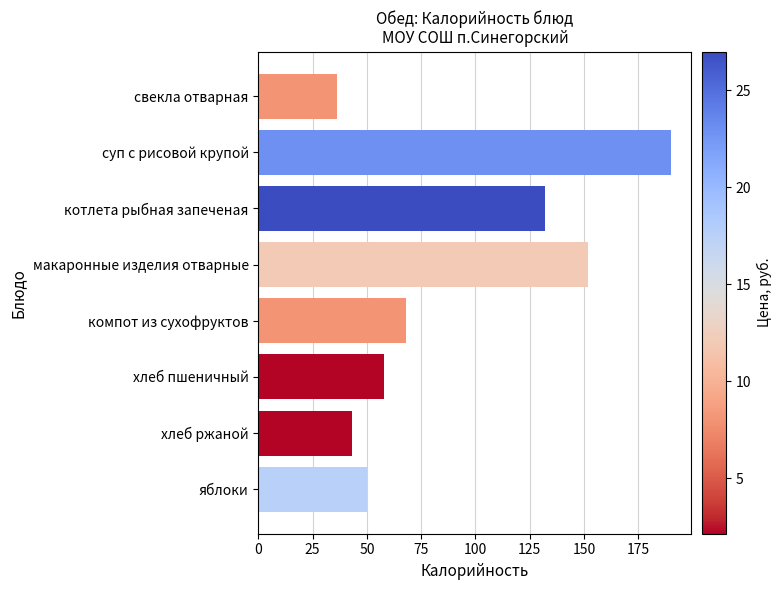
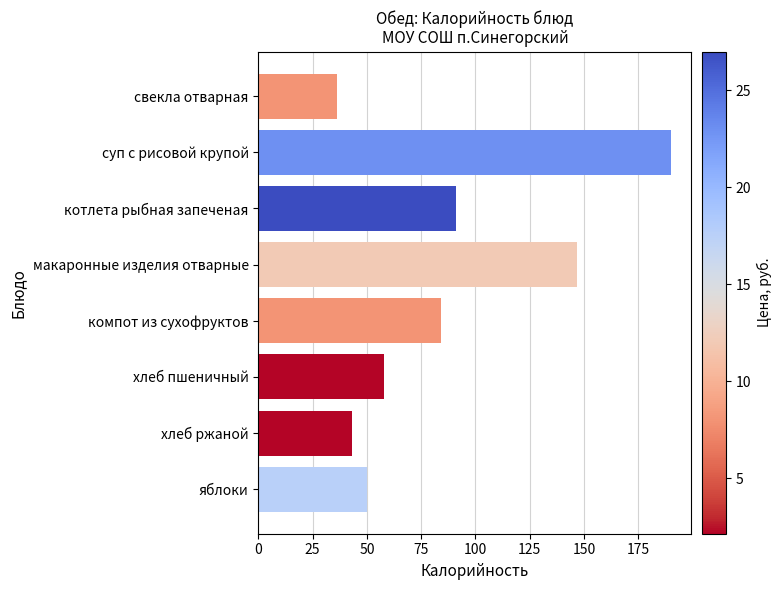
котлета рыбная запеченая: 132 -> 91
макаронные изделия отварные: 152 -> 147
компот из сухофруктов: 68 -> 84
